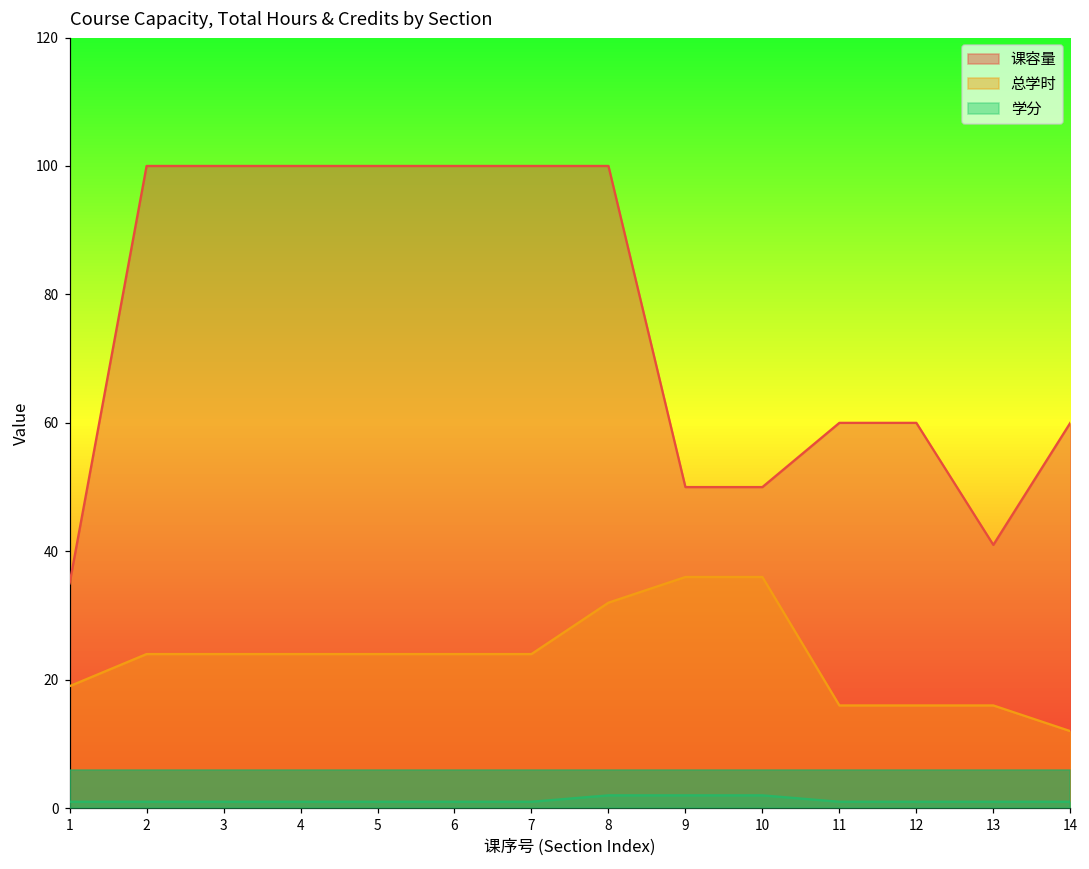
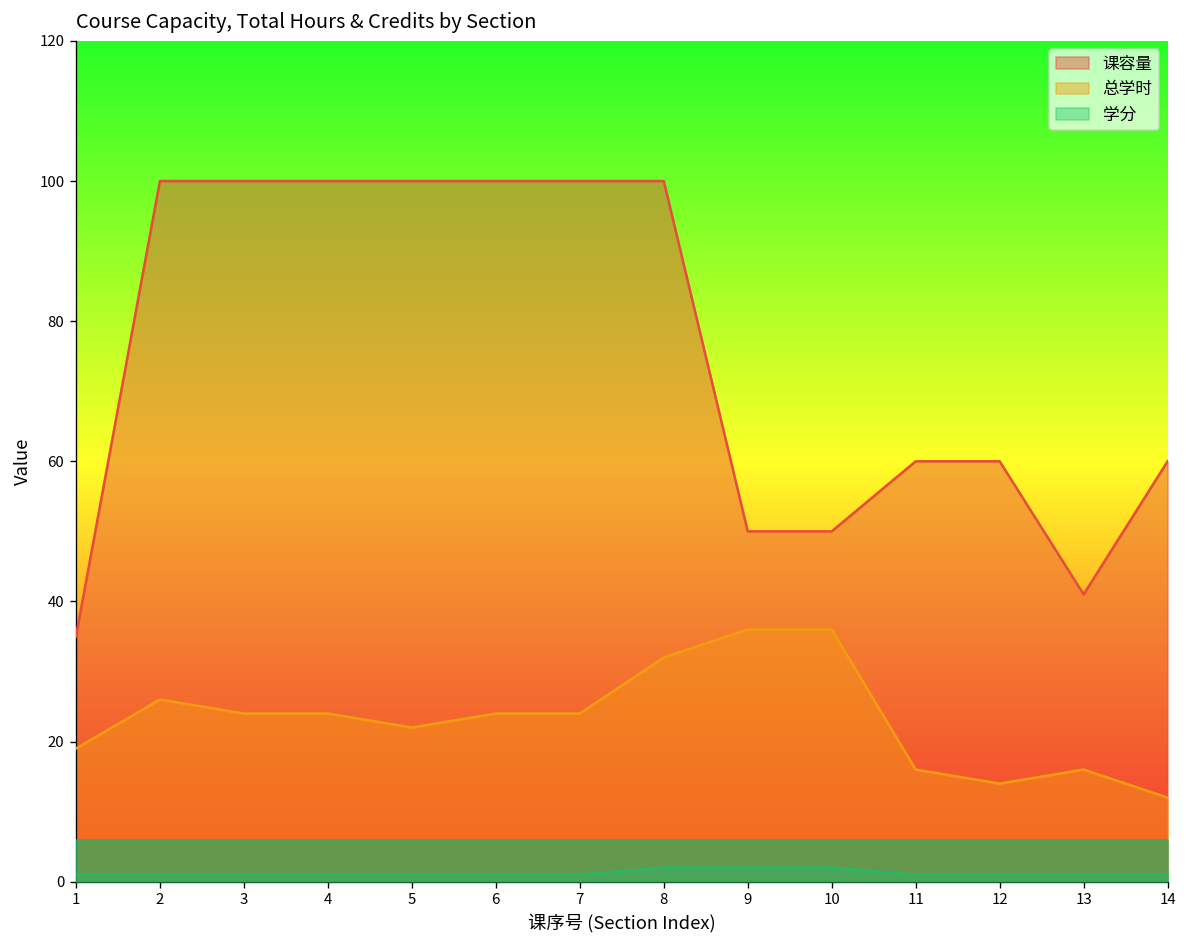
总学时, 2: 24 -> 26
总学时, 5: 24 -> 22
总学时, 12: 16 -> 14
